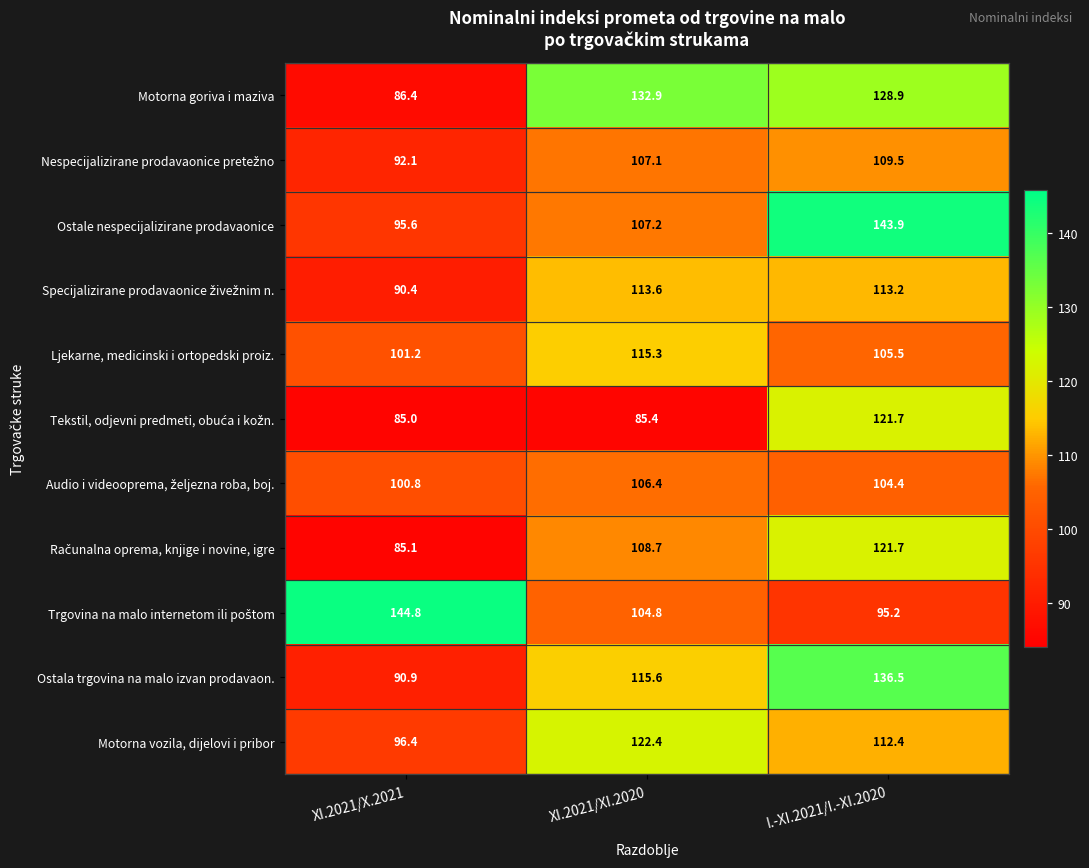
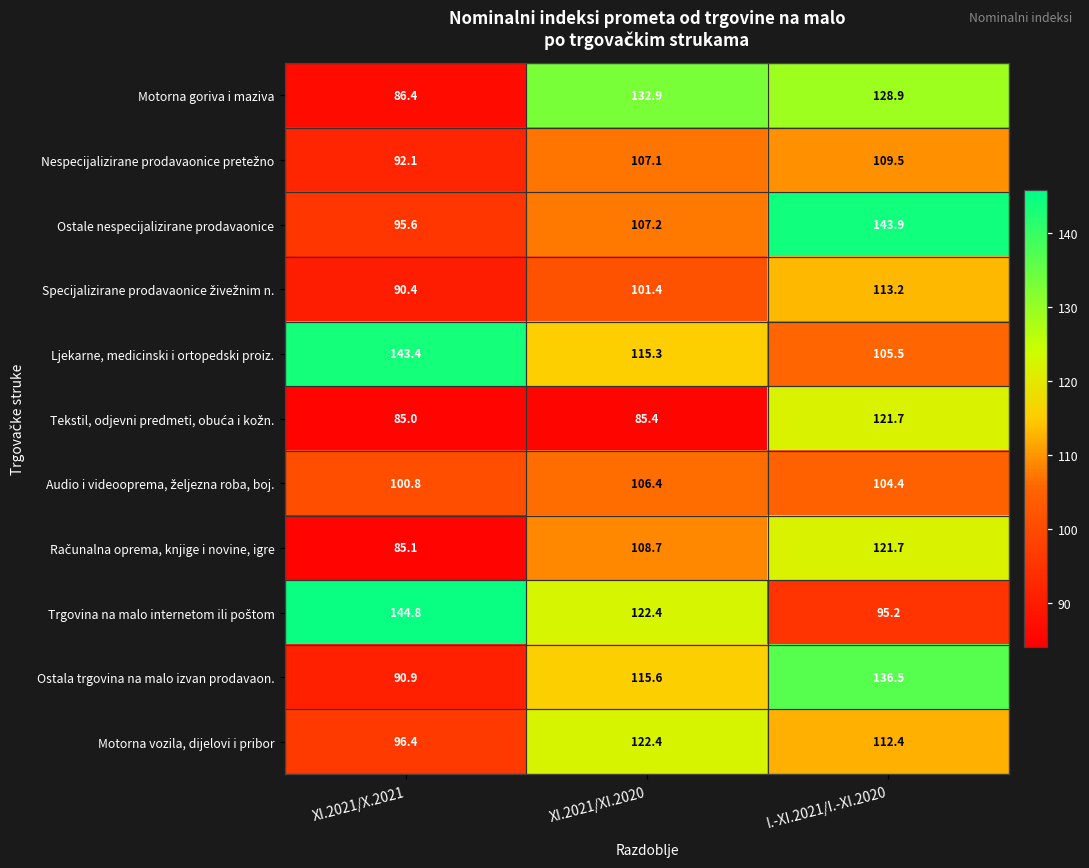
Specijalizirane prodavaonice živežnim n., XI.2021/XI.2020: 113.6 -> 101.4
Ljekarne, medicinski i ortopedski proiz., XI.2021/X.2021: 101.2 -> 143.4
Trgovina na malo internetom ili poštom, XI.2021/XI.2020: 104.8 -> 122.4
